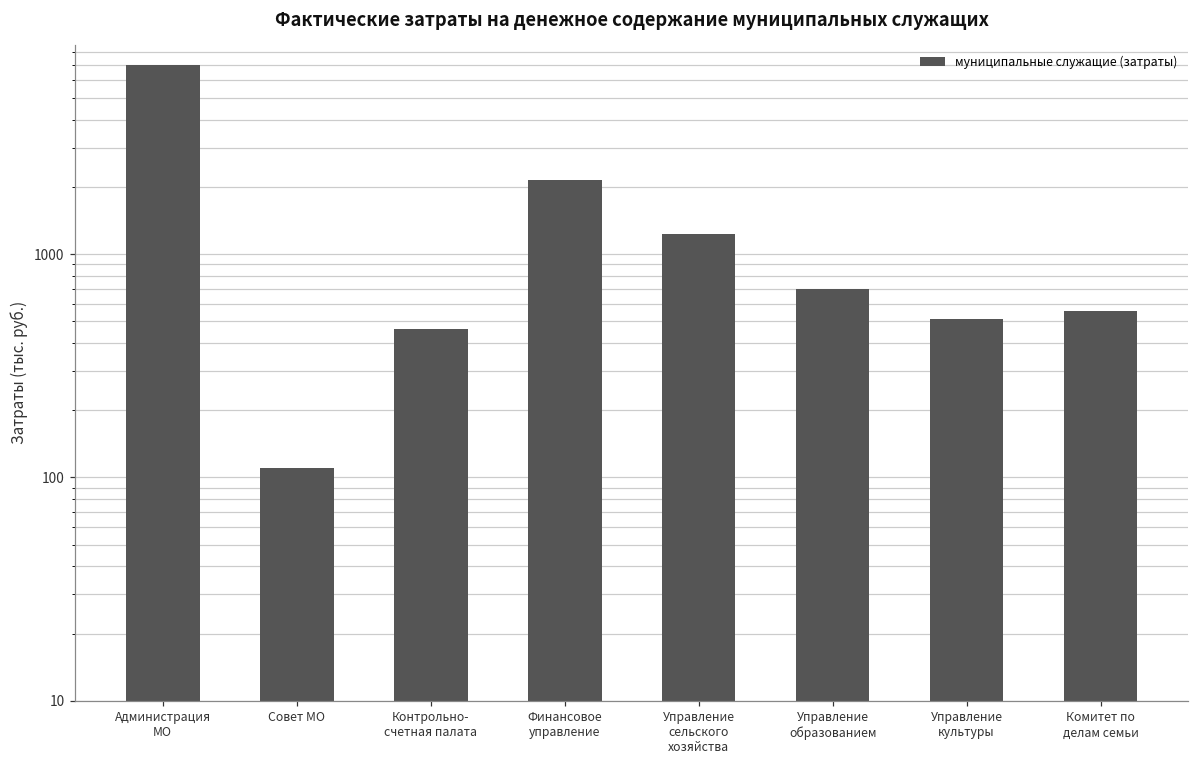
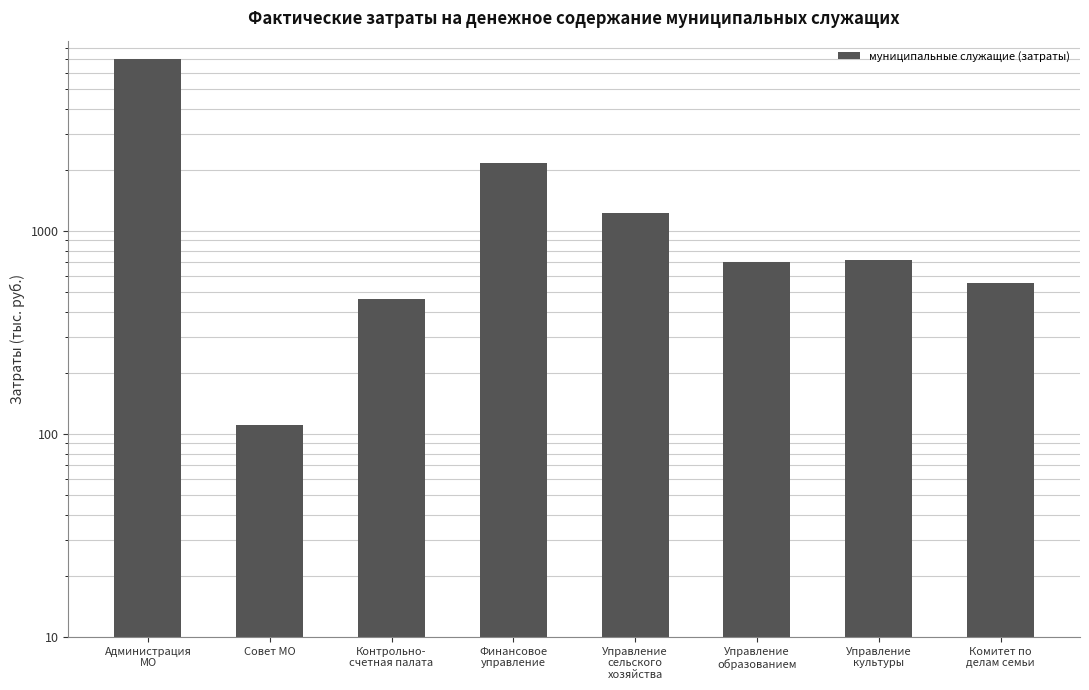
Управление культуры: 510 -> 720
